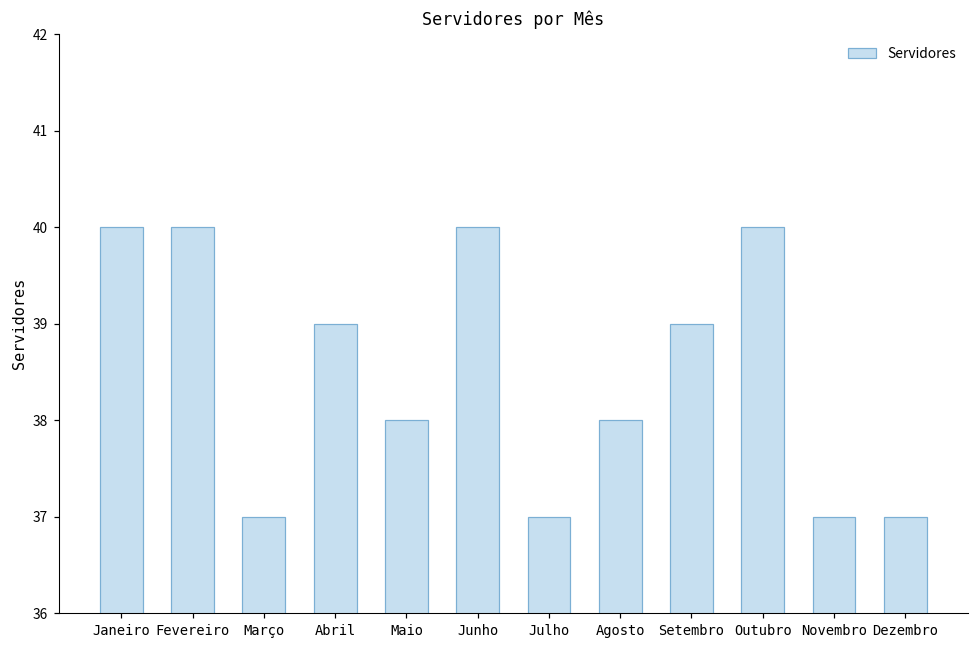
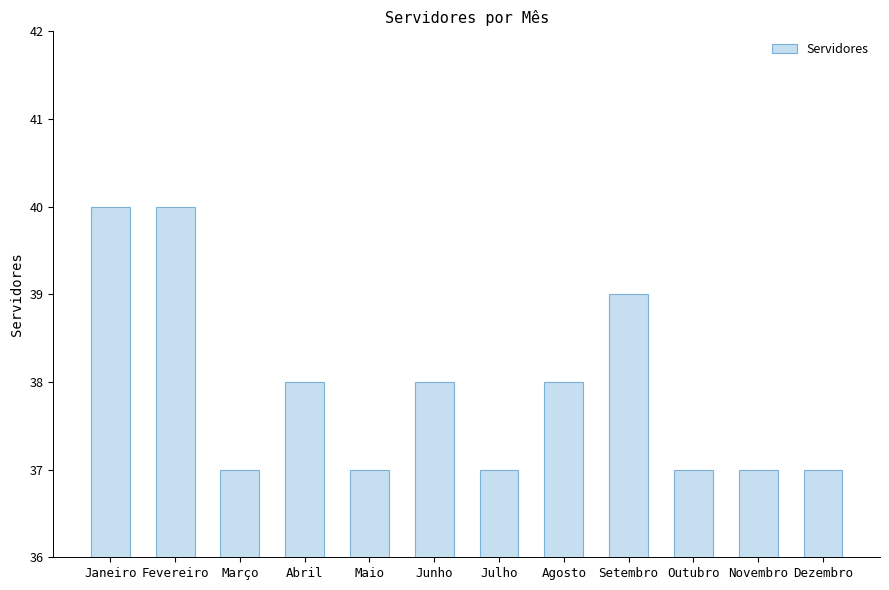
Abril: 39 -> 38
Maio: 38 -> 37
Junho: 40 -> 38
Outubro: 40 -> 37
